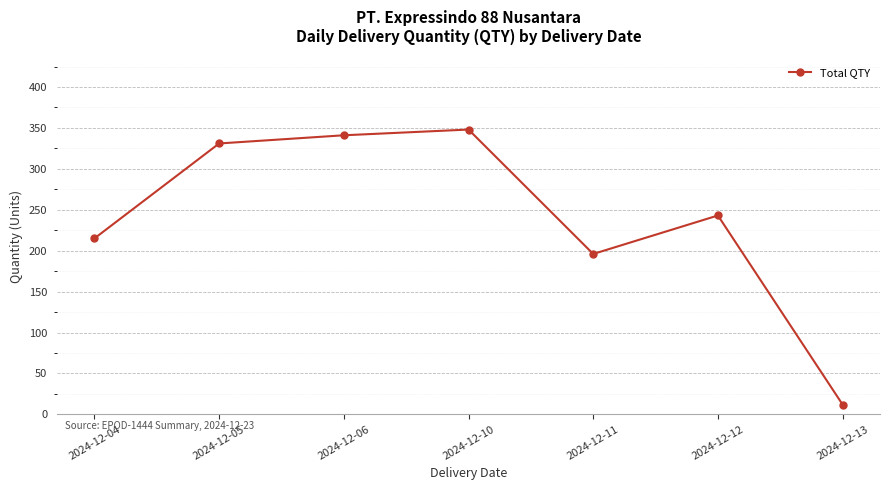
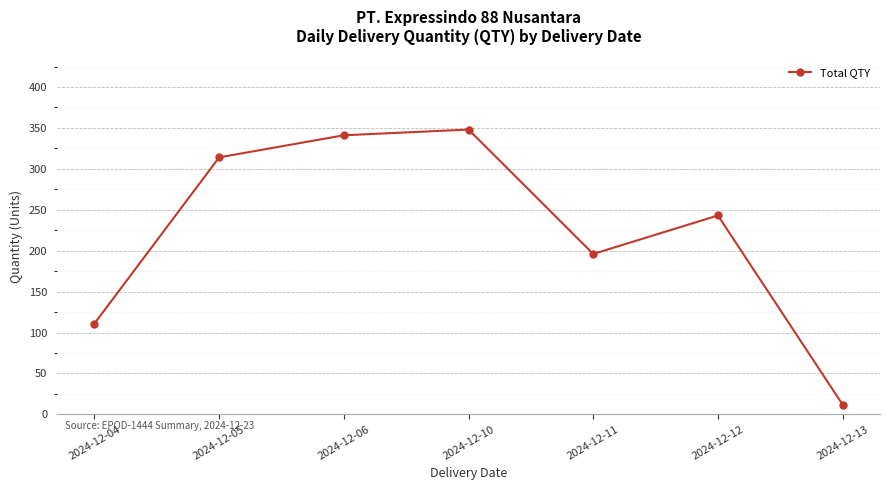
2024-12-04: 220 -> 110
2024-12-05: 330 -> 310
